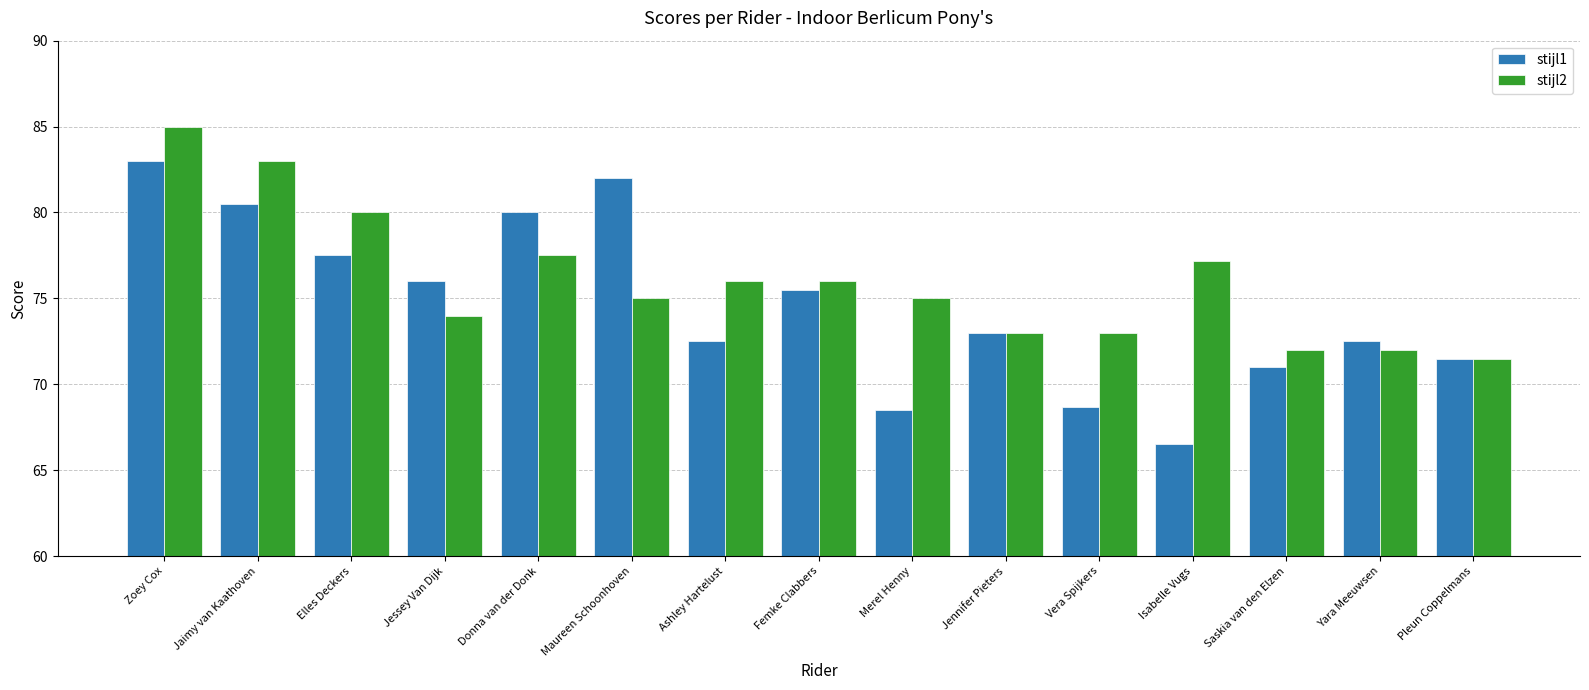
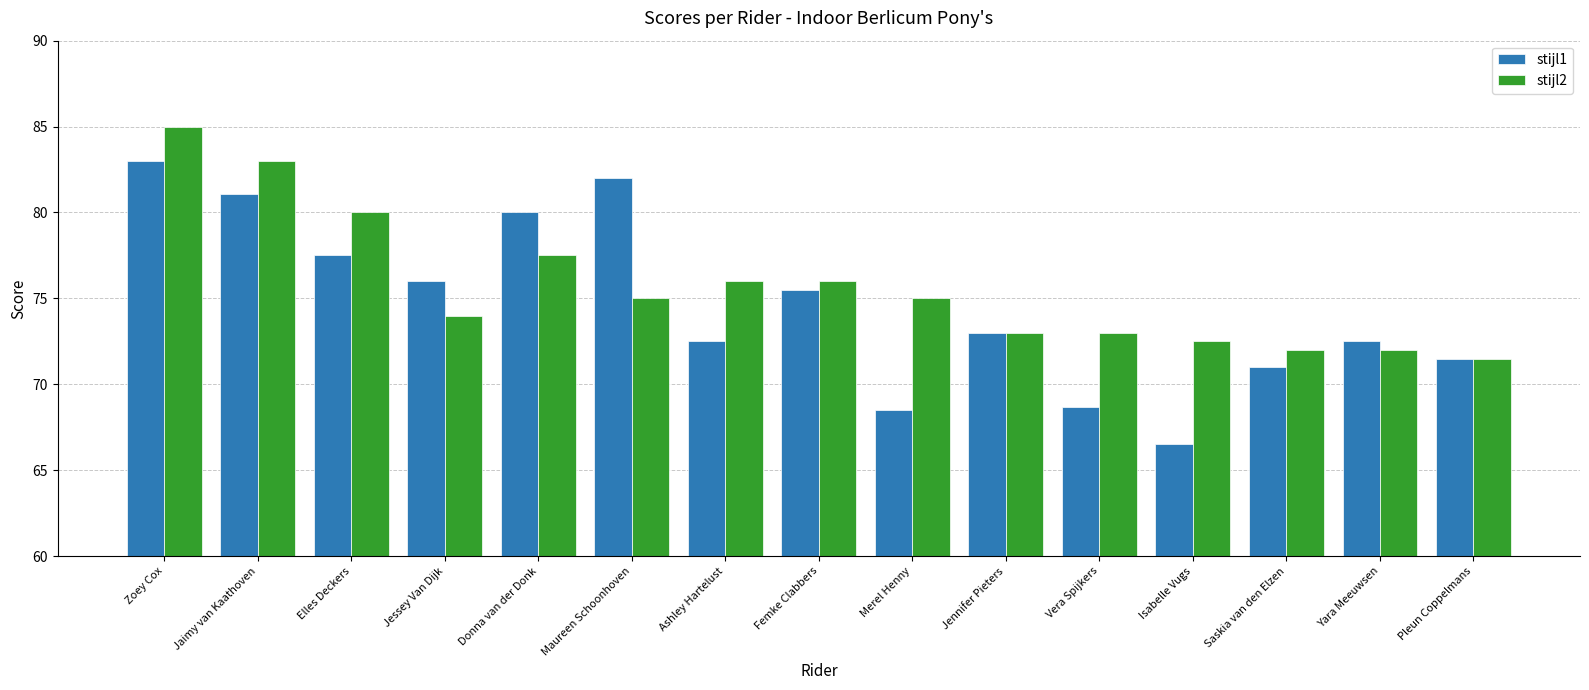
stijl1, Jaimy van Kaathoven: 80.5 -> 81.1
stijl2, Isabelle Vugs: 77.2 -> 72.5
